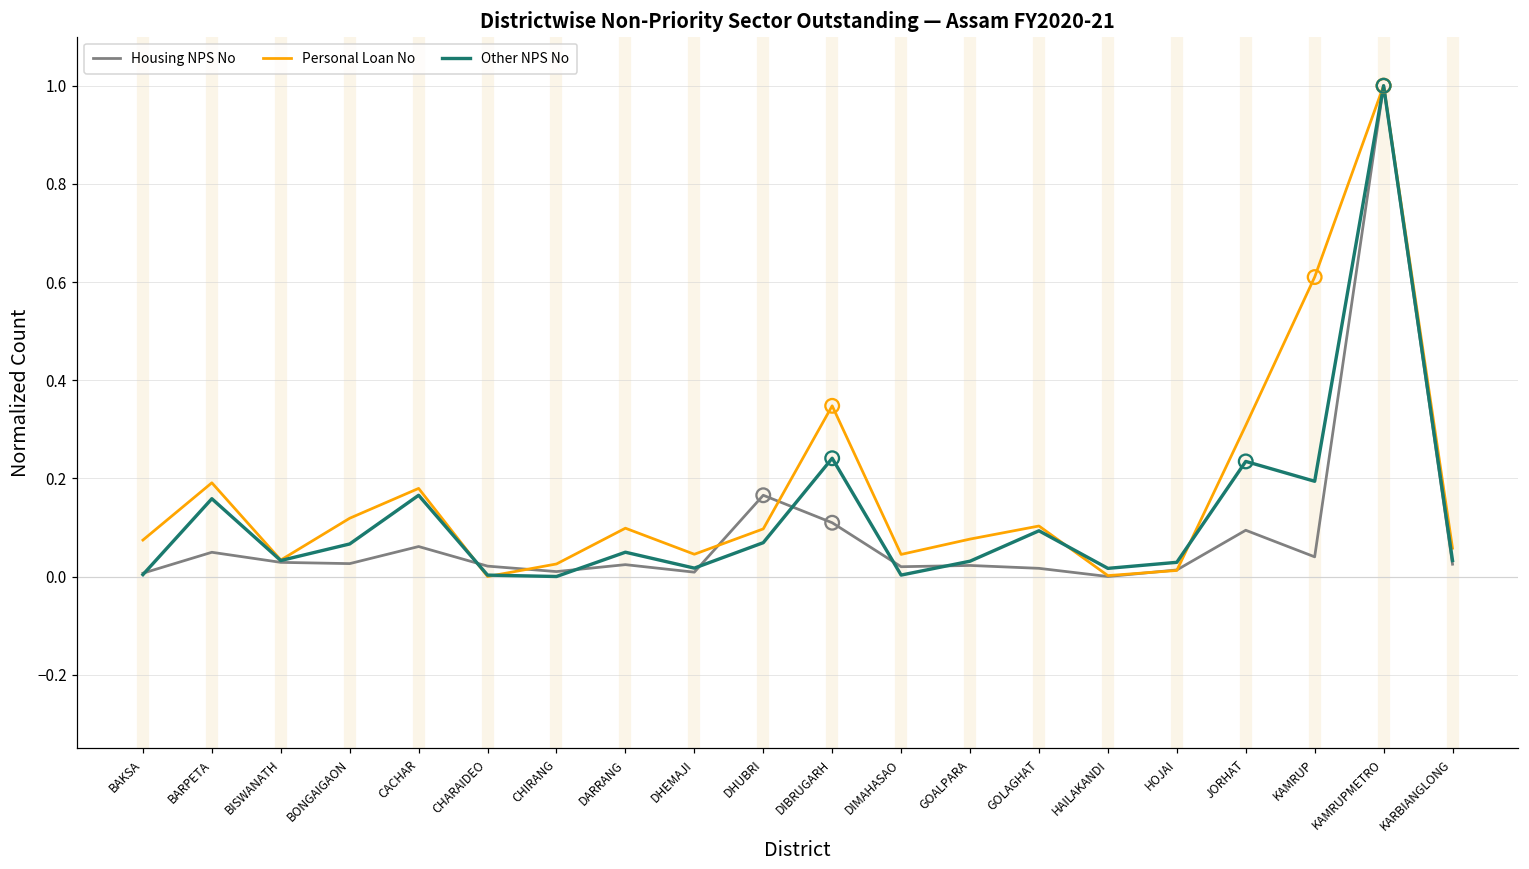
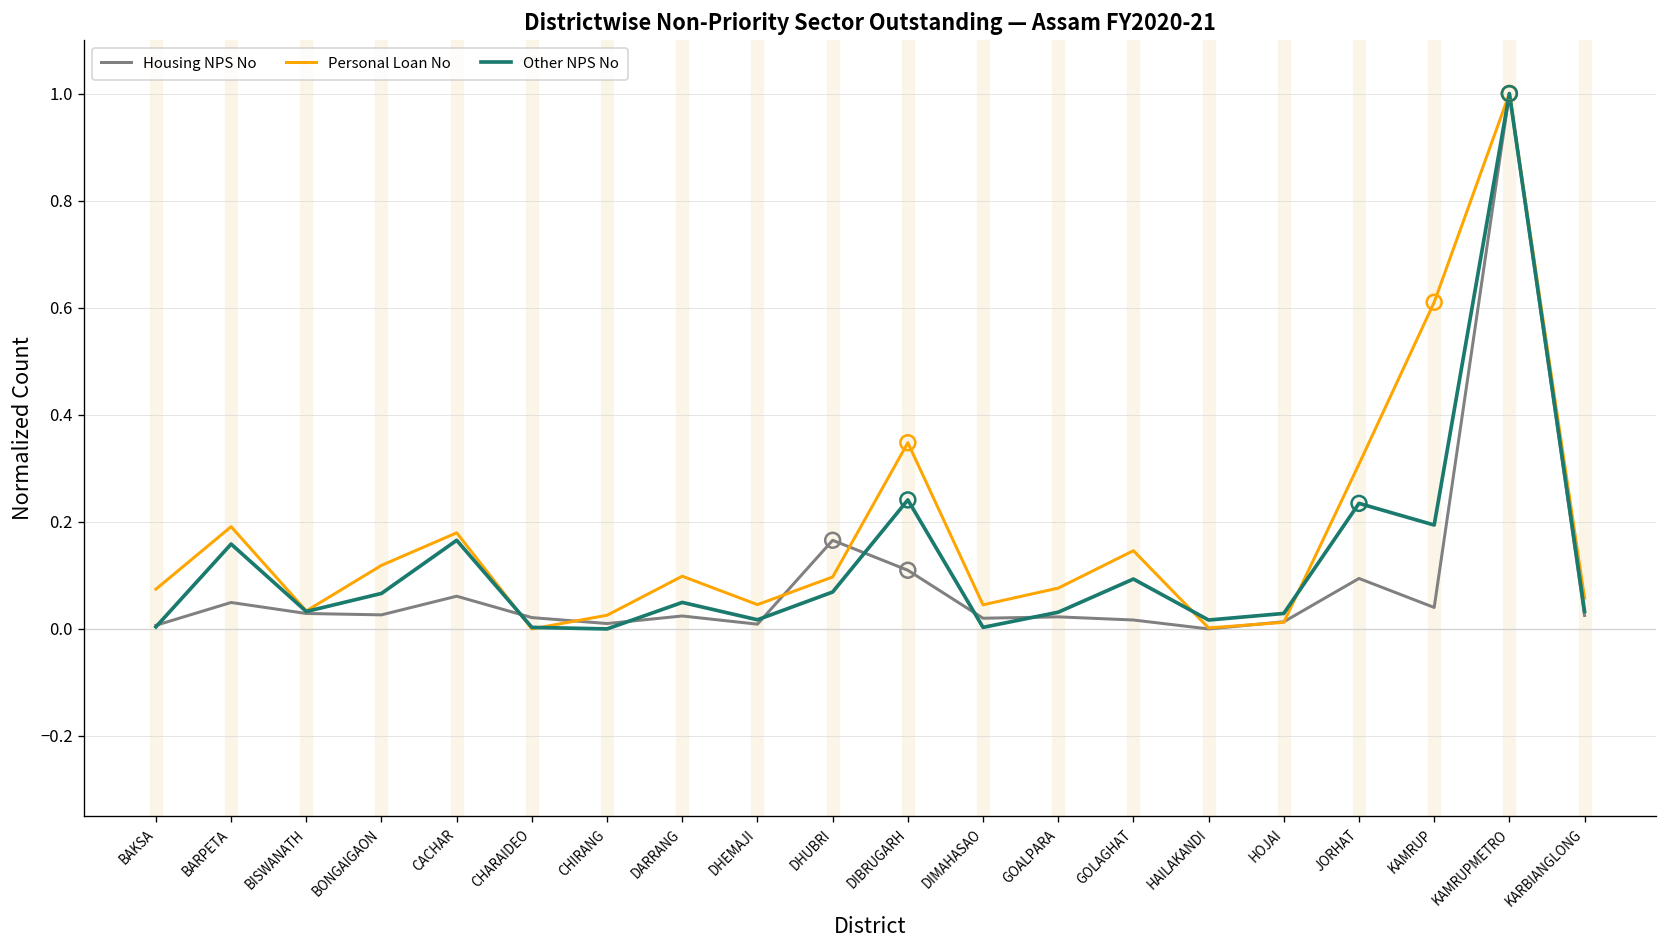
Personal Loan No, GOLAGHAT: 0.10 -> 0.15
